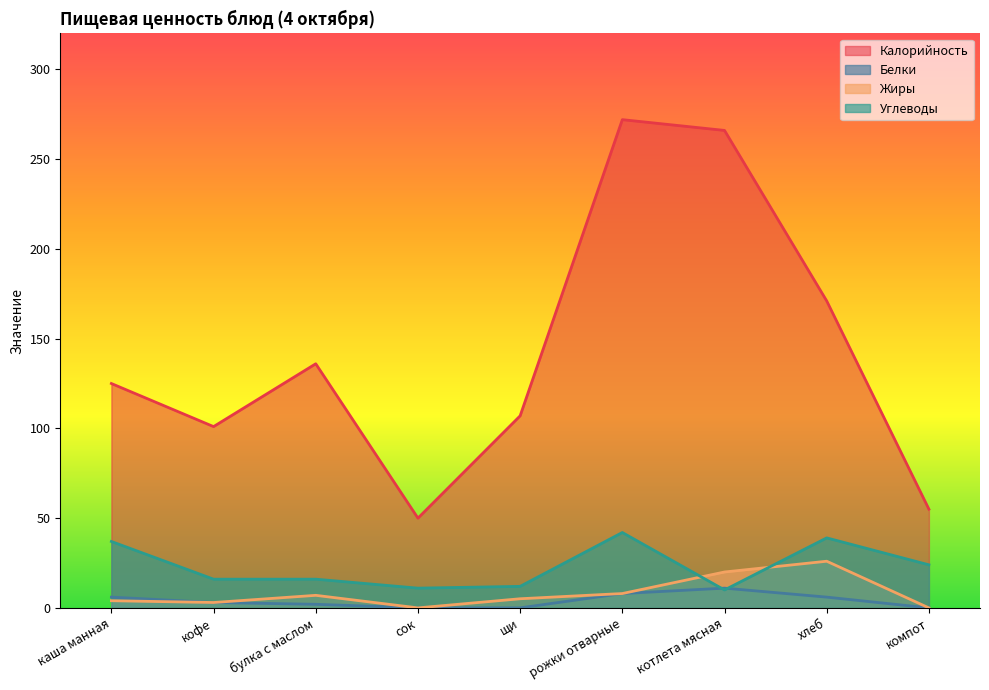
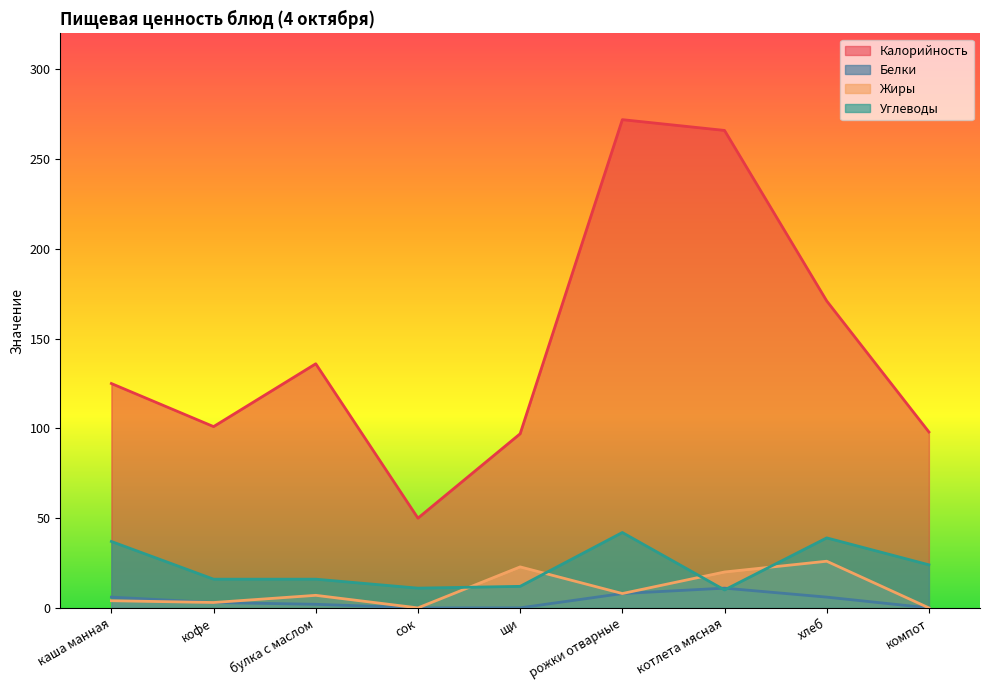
Калорийность, щи: 107 -> 97
Жиры, щи: 5 -> 23
Калорийность, компот: 55 -> 98
